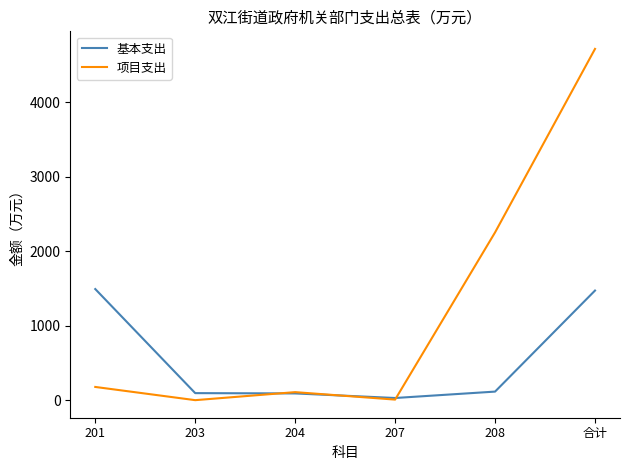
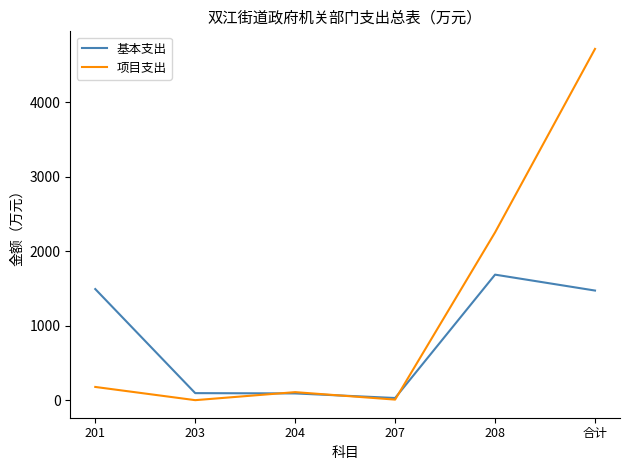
基本支出, 208: 100 -> 1700
